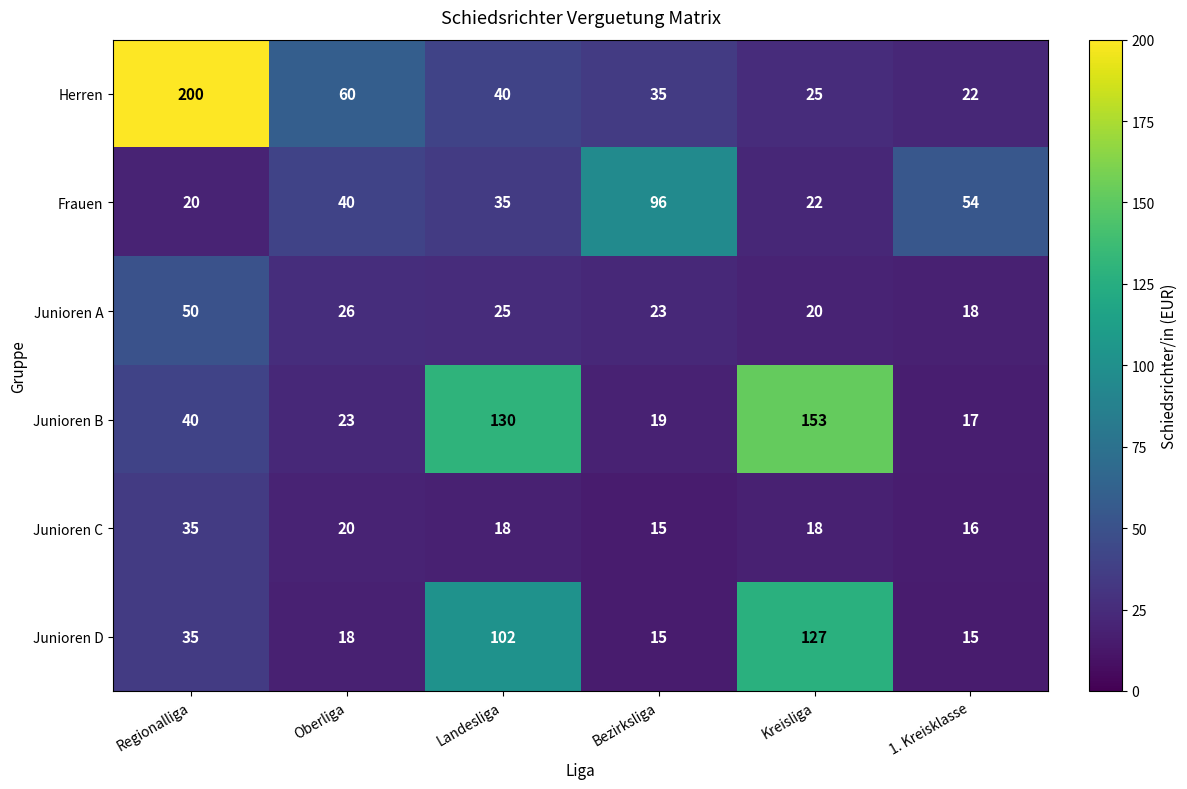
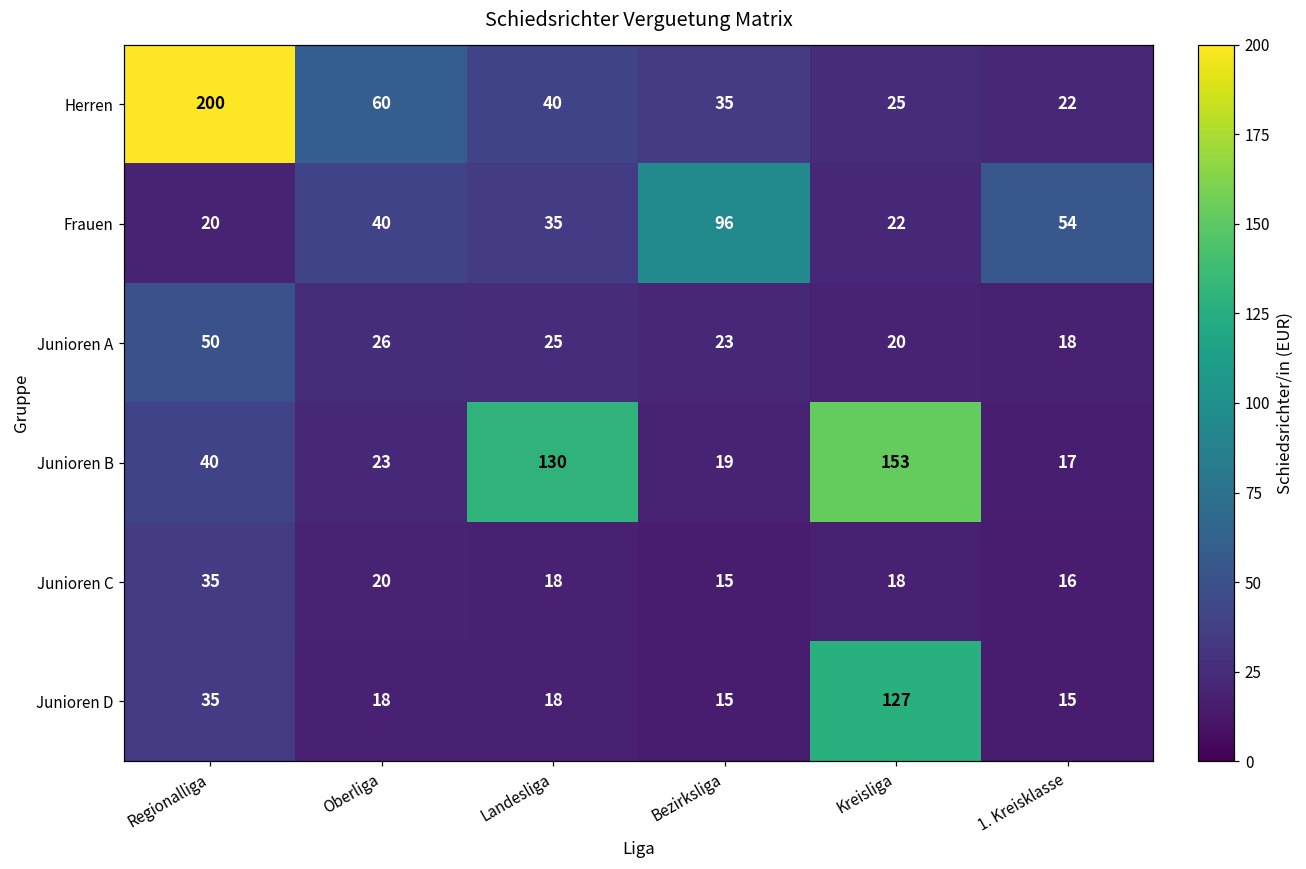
Junioren D, Landesliga: 102 -> 18
